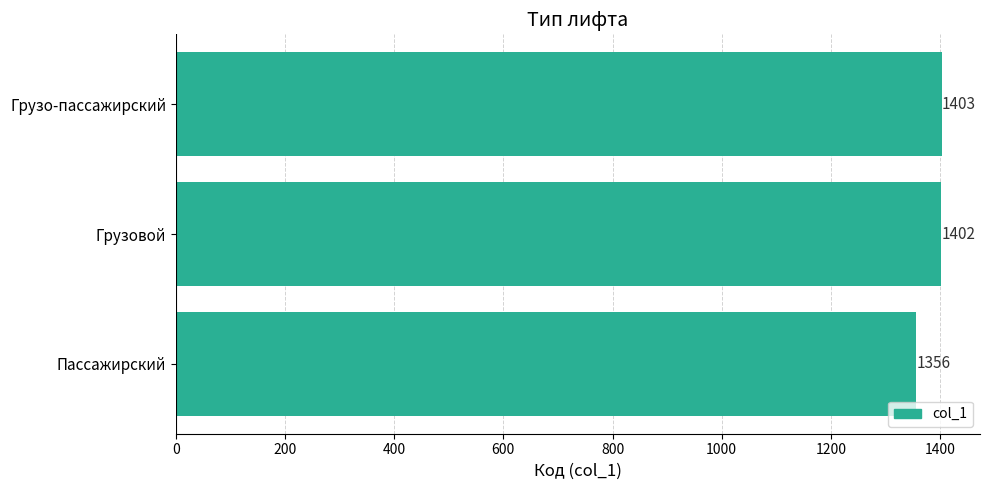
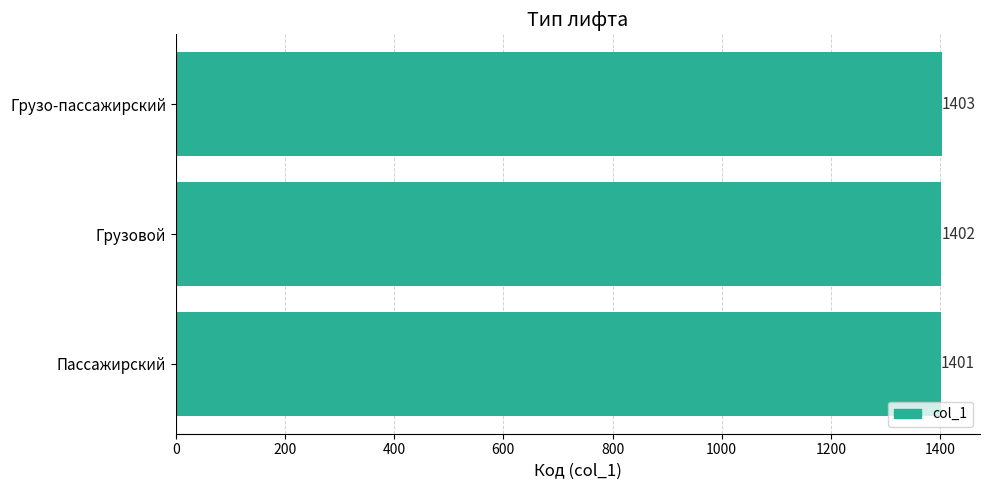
Пассажирский: 1356 -> 1401
